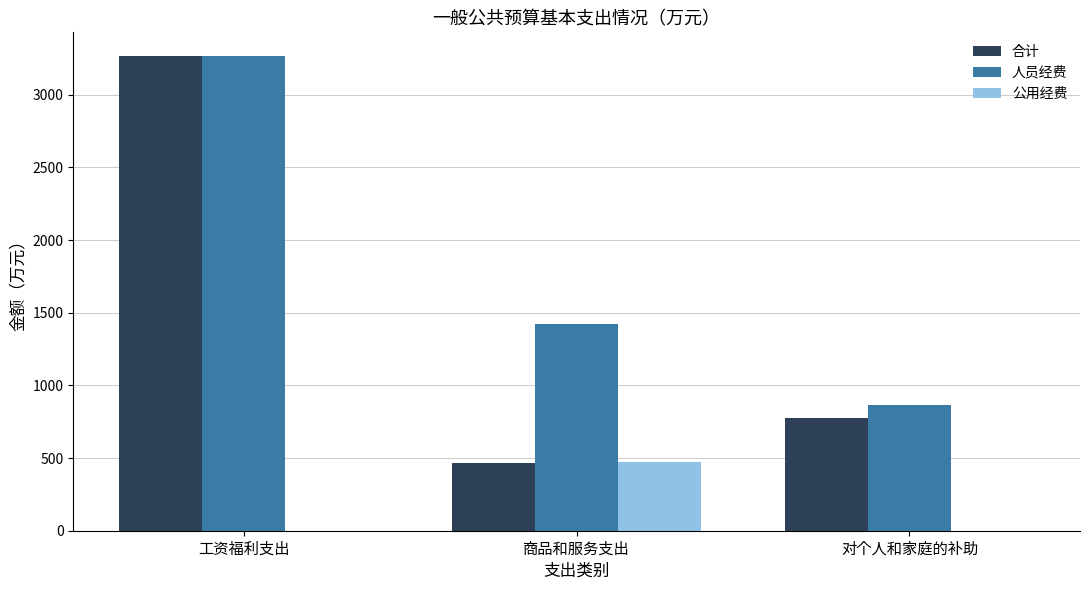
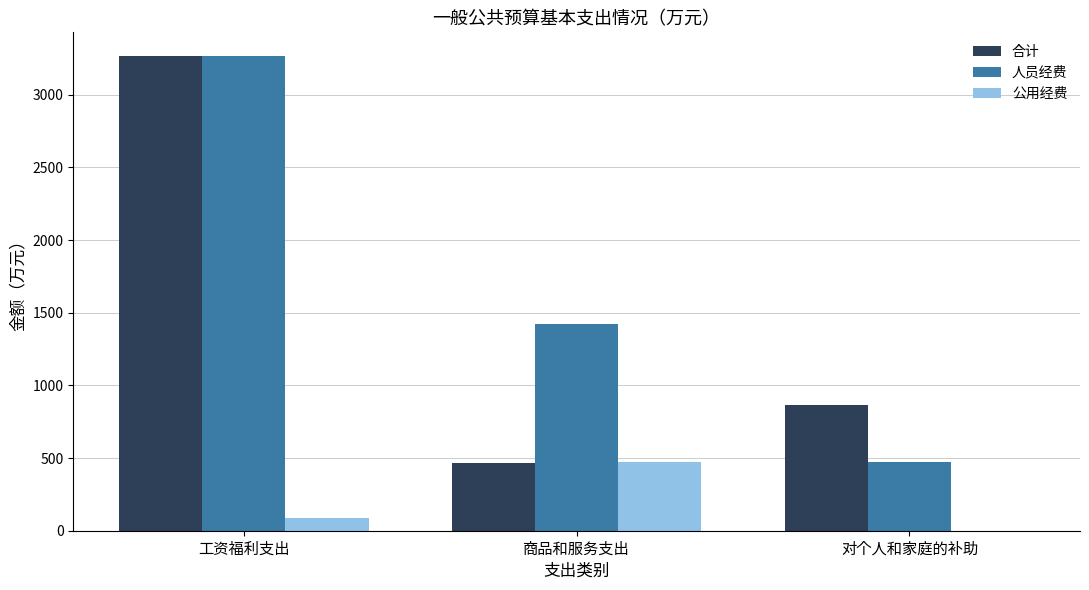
公用经费, 工资福利支出: 0 -> 90
合计, 对个人和家庭的补助: 770 -> 860
人员经费, 对个人和家庭的补助: 860 -> 480
